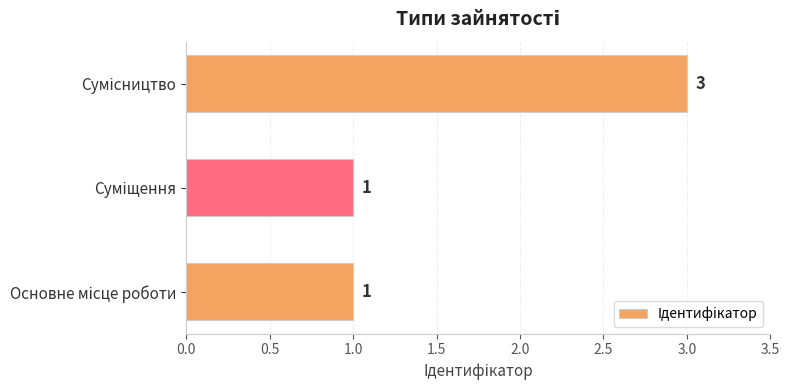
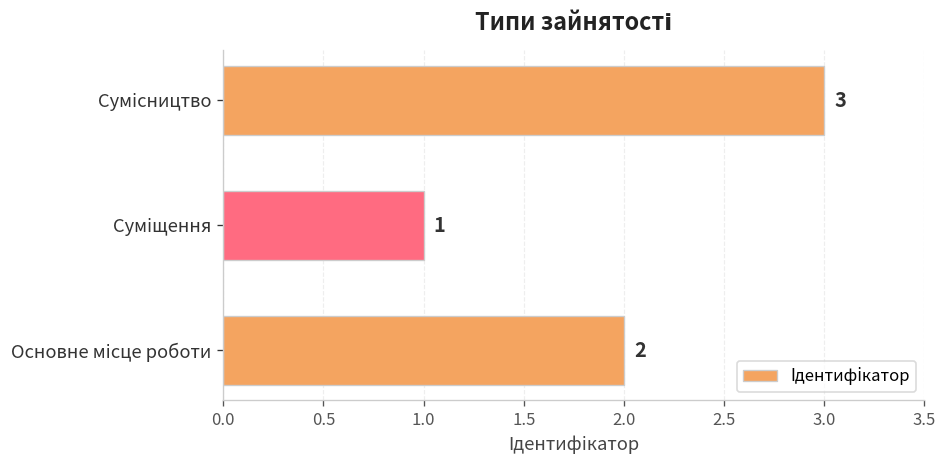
Основне місце роботи: 1 -> 2
